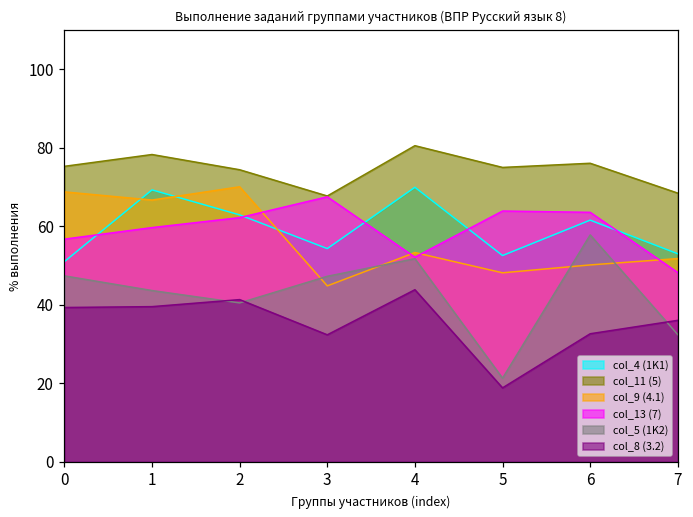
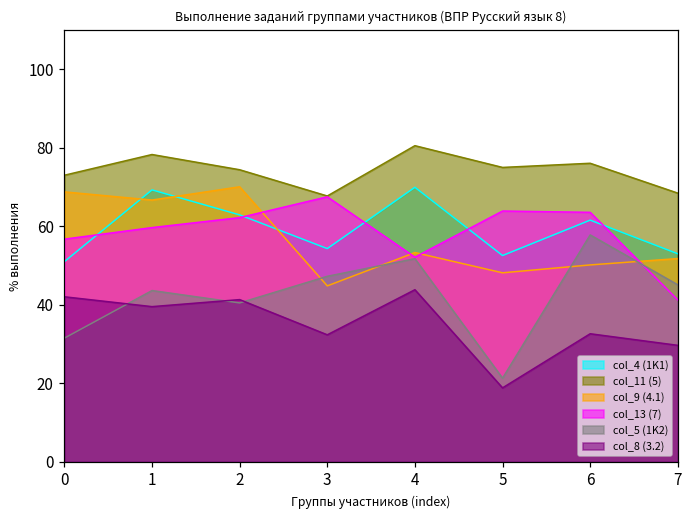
col_11 (5), 0: 75 -> 73
col_5 (1K2), 0: 47 -> 32
col_8 (3.2), 0: 39 -> 42
col_13 (7), 7: 48 -> 41
col_5 (1K2), 7: 32 -> 45
col_8 (3.2), 7: 36 -> 30
